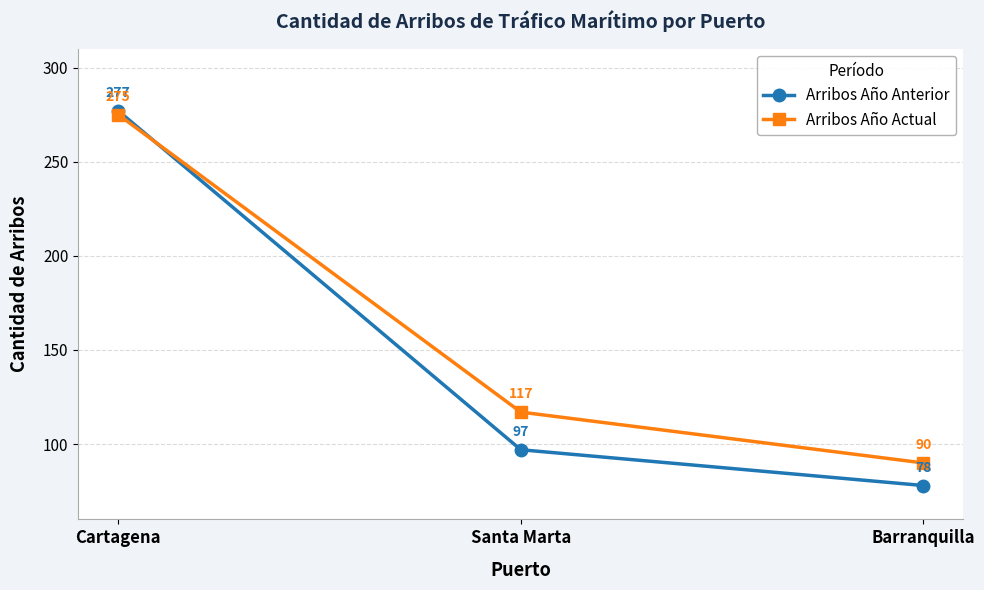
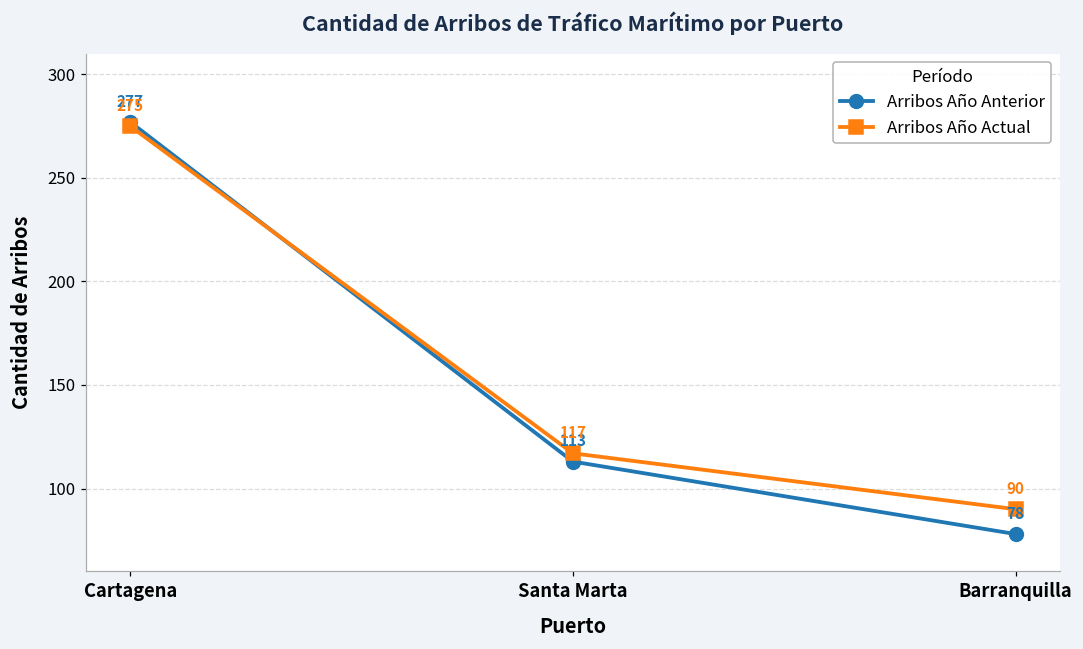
Arribos Año Anterior, Santa Marta: 97 -> 113
